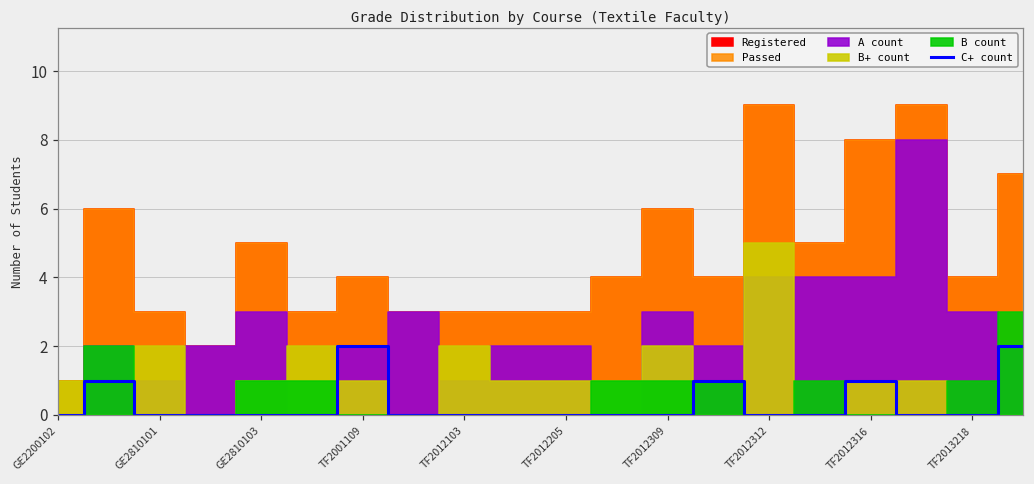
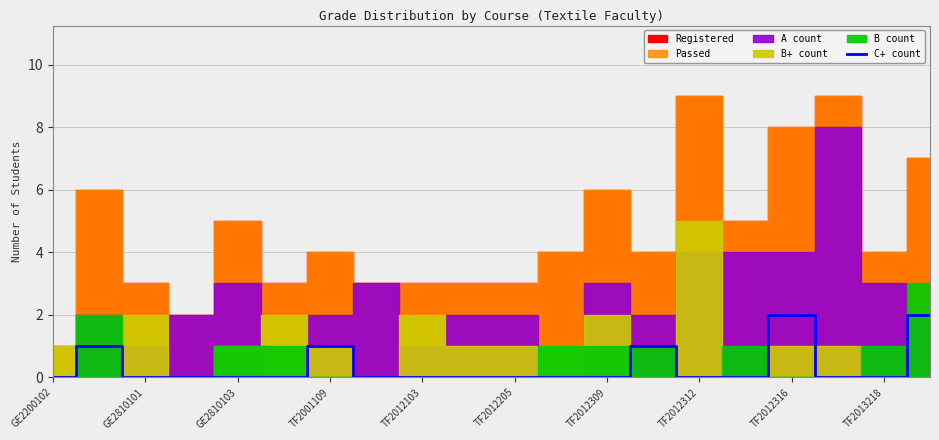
C+ count, TF2001109: 2 -> 1
C+ count, TF2012316: 1 -> 2
